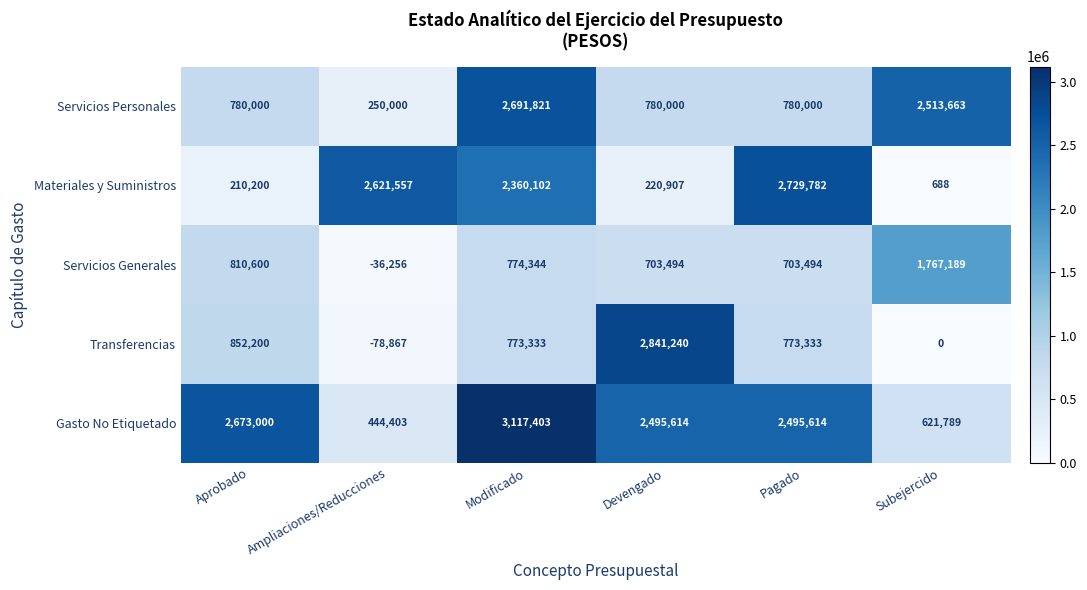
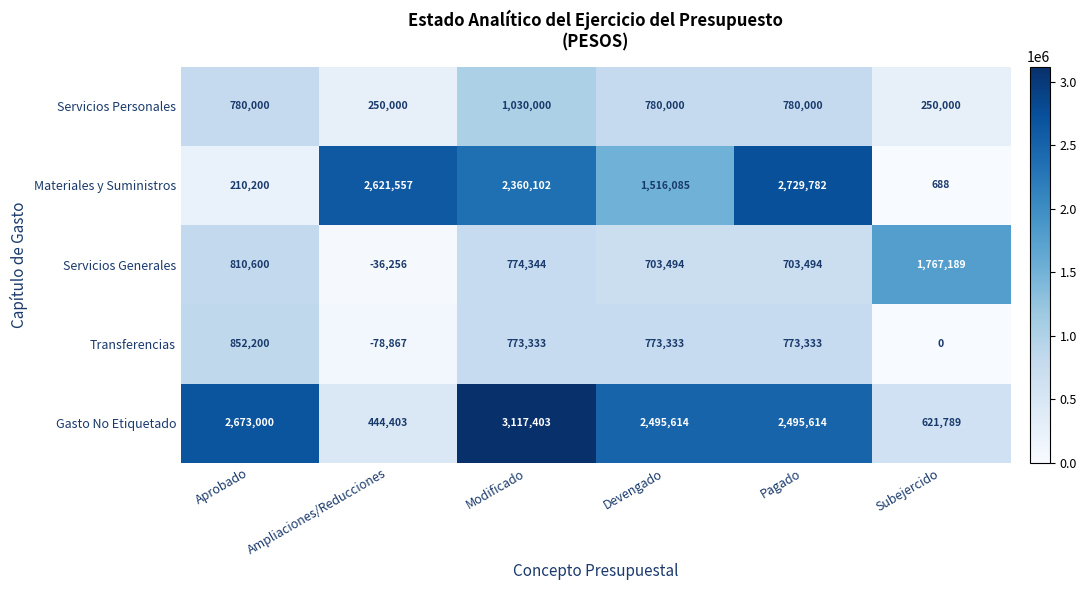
Servicios Personales, Modificado: 2,691,821 -> 1,030,000
Servicios Personales, Subejercido: 2,513,663 -> 250,000
Materiales y Suministros, Devengado: 220,907 -> 1,516,085
Transferencias, Devengado: 2,841,240 -> 773,333
